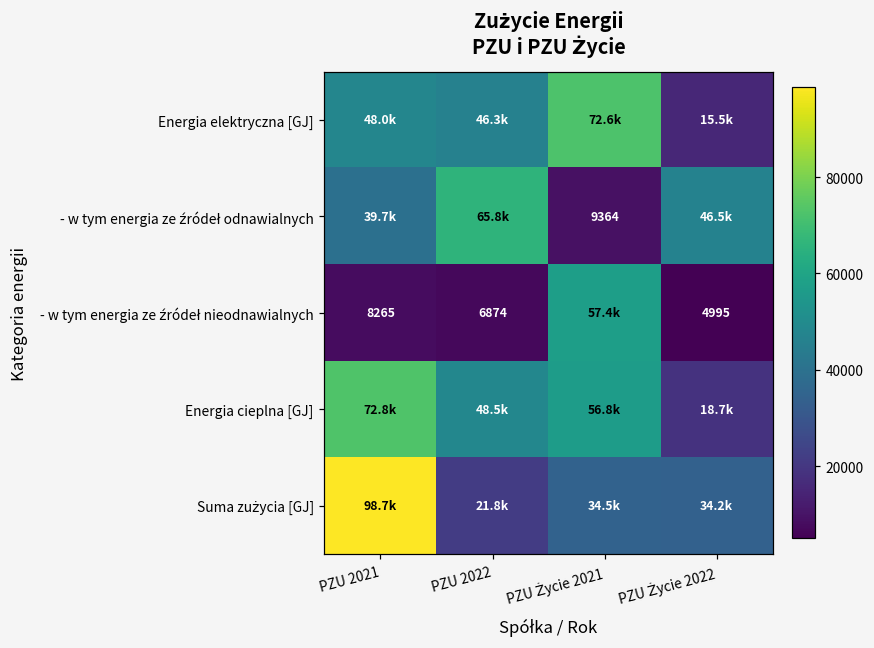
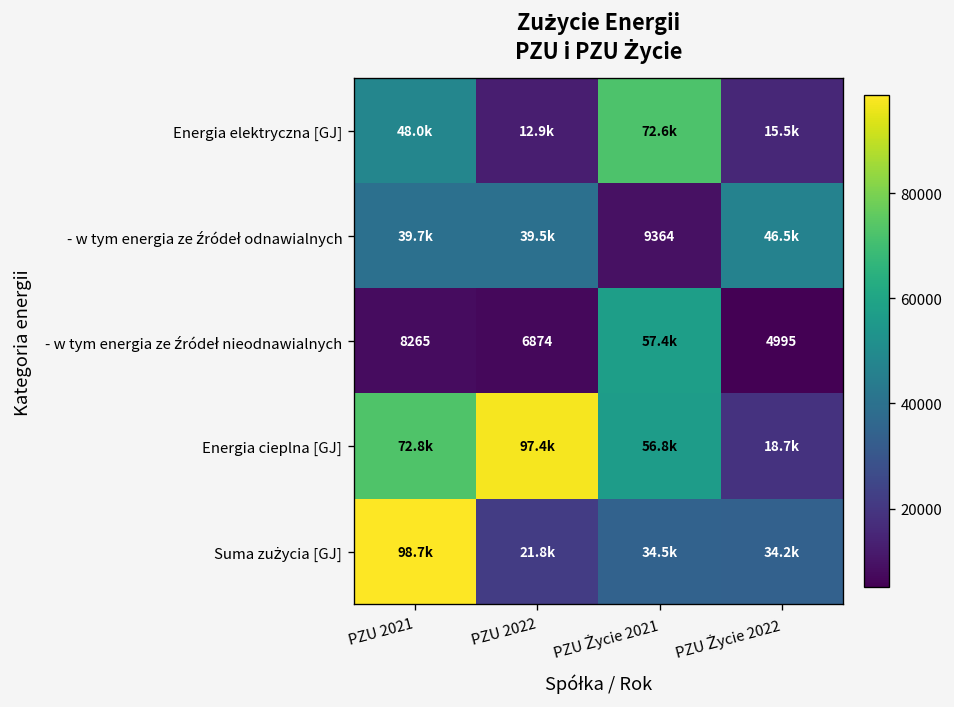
Energia elektryczna [GJ], PZU 2022: 46.3k -> 12.9k
- w tym energia ze źródeł odnawialnych, PZU 2022: 65.8k -> 39.5k
Energia cieplna [GJ], PZU 2022: 48.5k -> 97.4k
